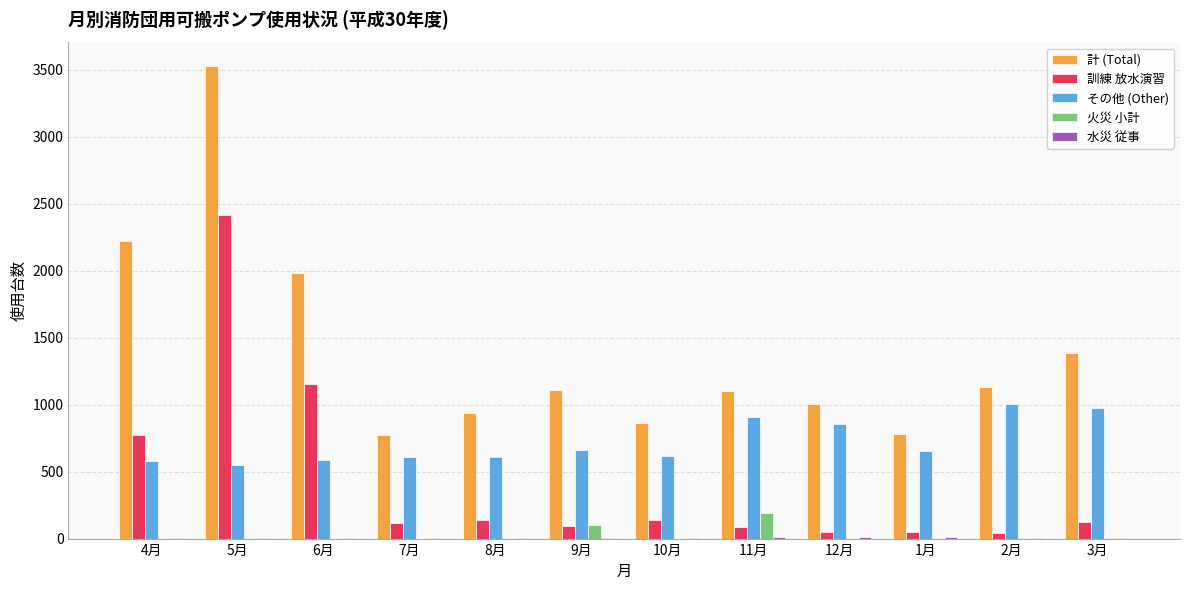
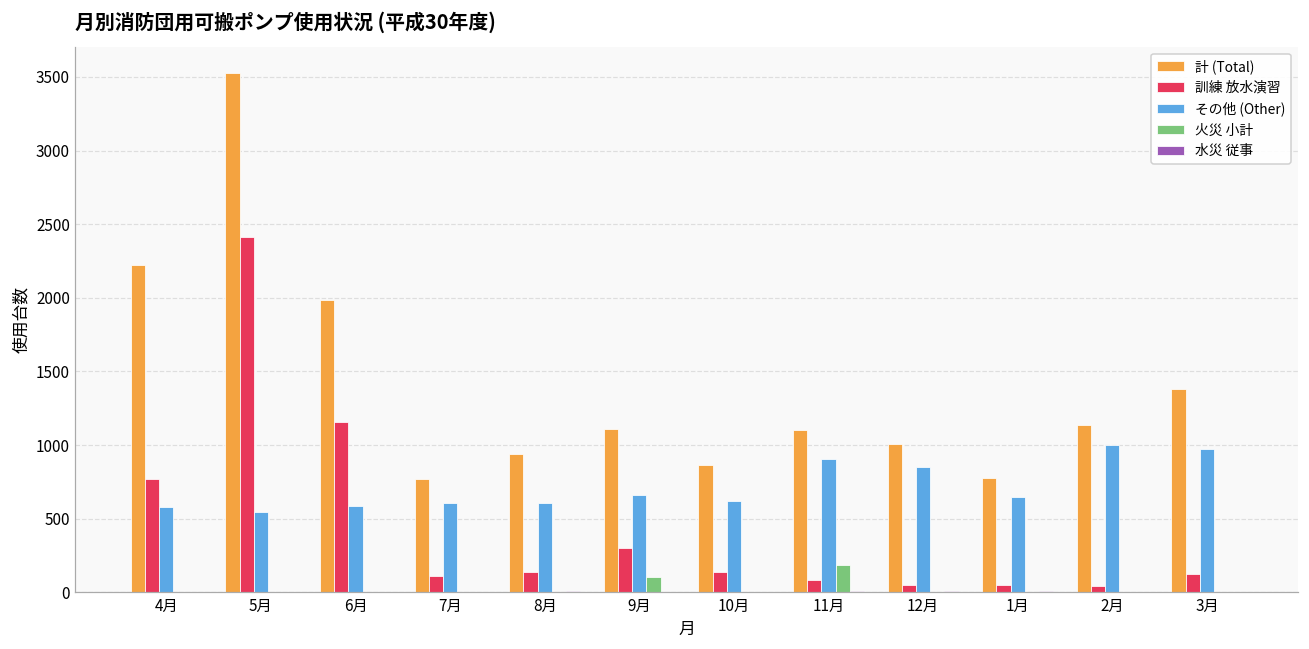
訓練 放水演習, 9月: 90 -> 300
